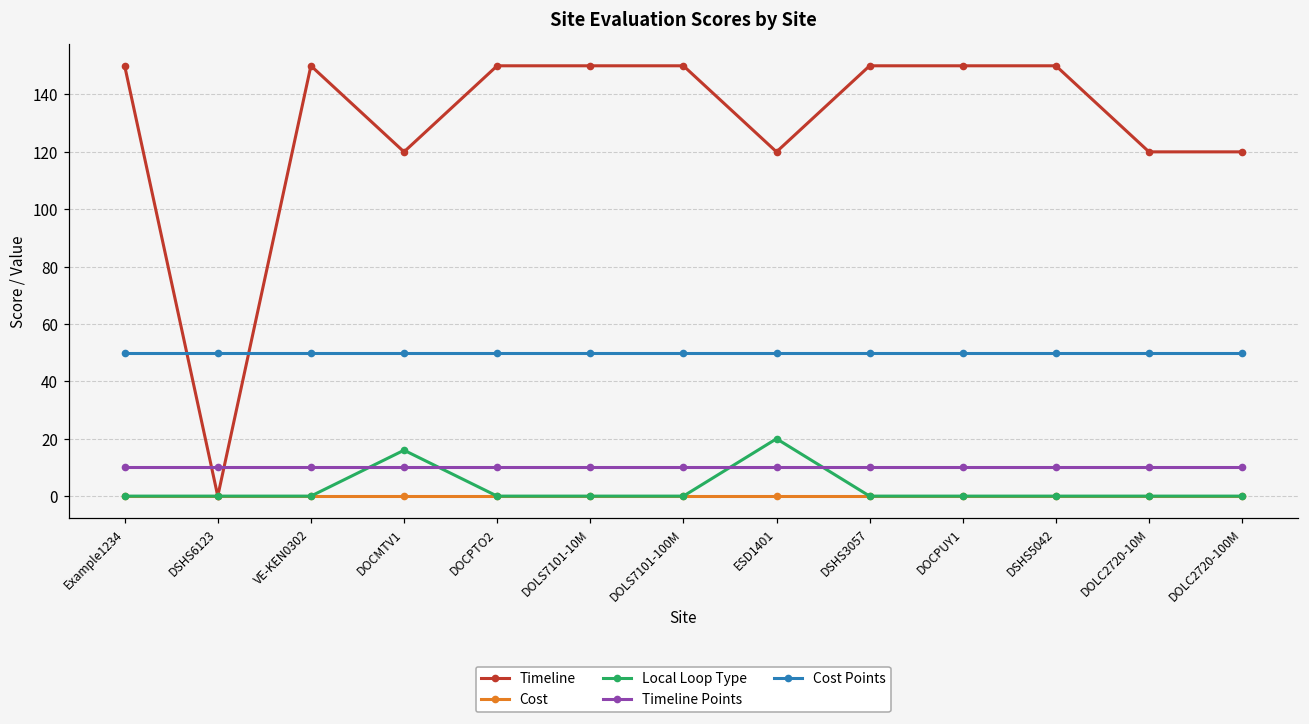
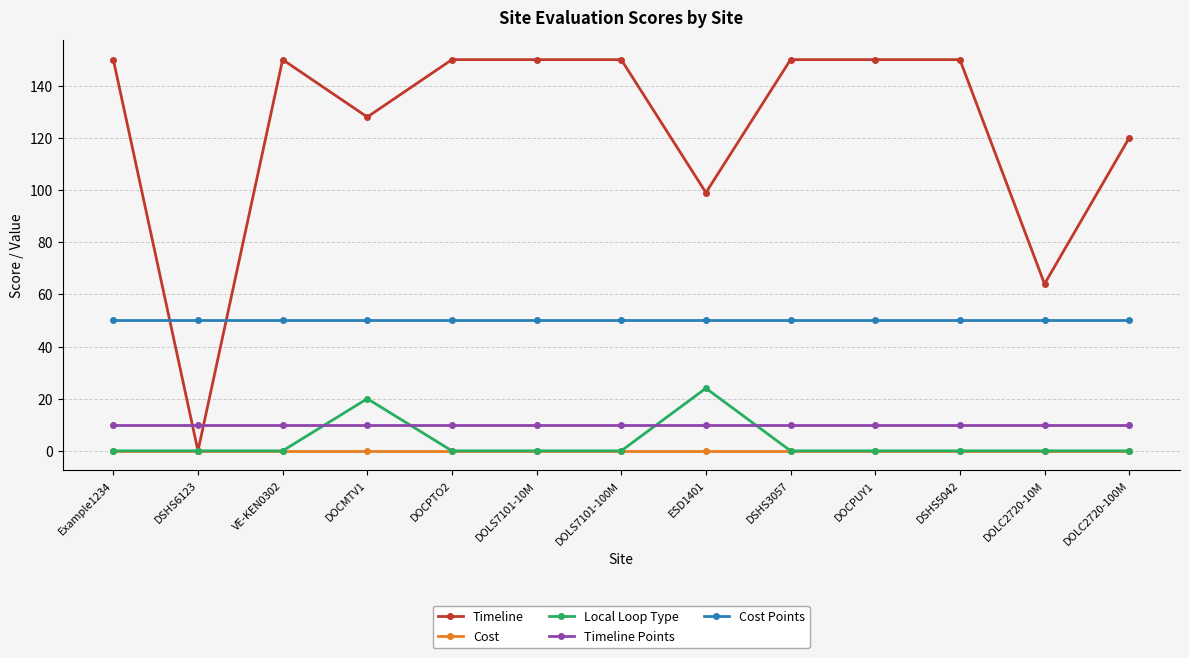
Timeline, DOCMTV1: 120 -> 128
Local Loop Type, DOCMTV1: 16 -> 20
Timeline, ESD1401: 120 -> 99
Local Loop Type, ESD1401: 20 -> 24
Timeline, DOLC2720-10M: 120 -> 64
